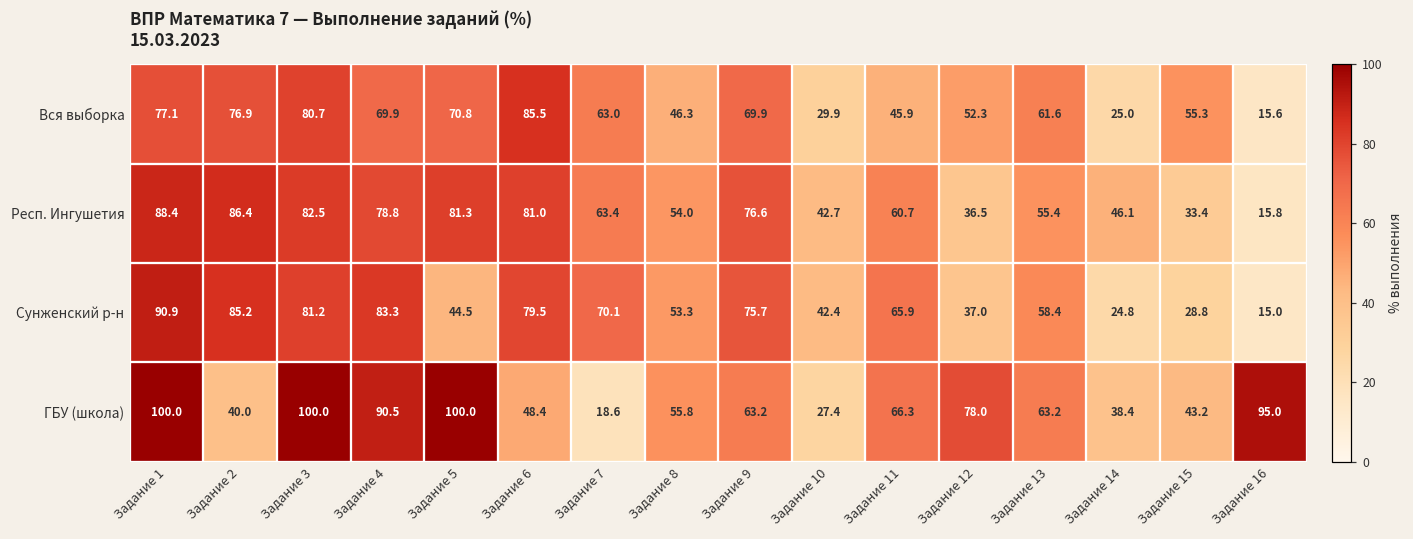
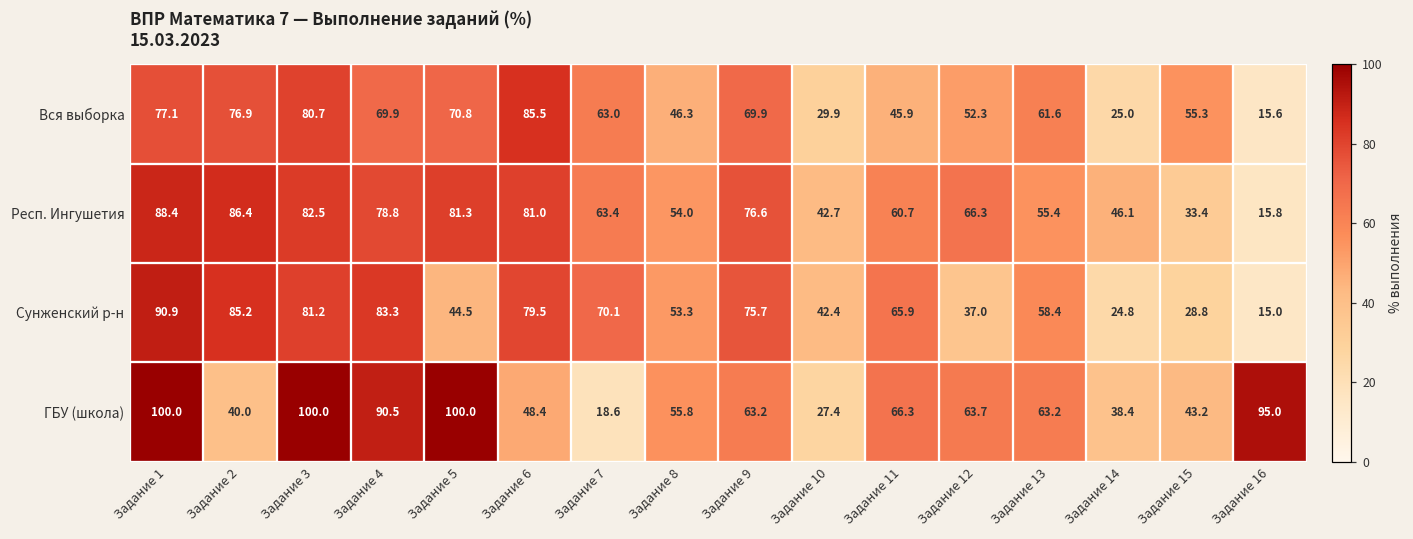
Респ. Ингушетия, Задание 12: 36.5 -> 66.3
ГБУ (школа), Задание 12: 78.0 -> 63.7
